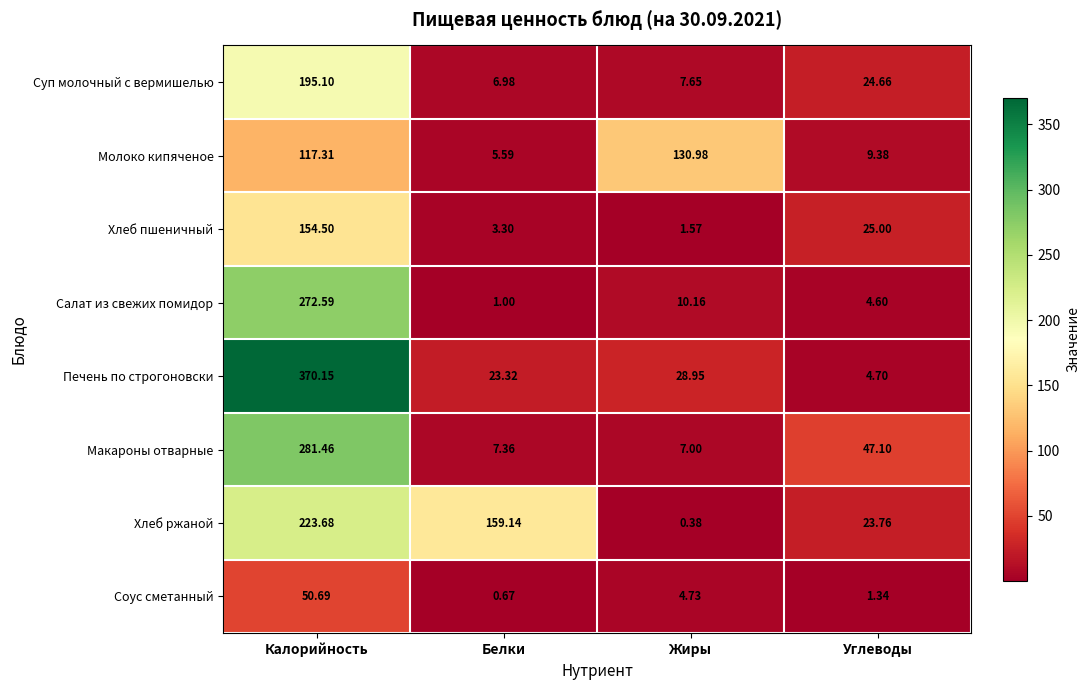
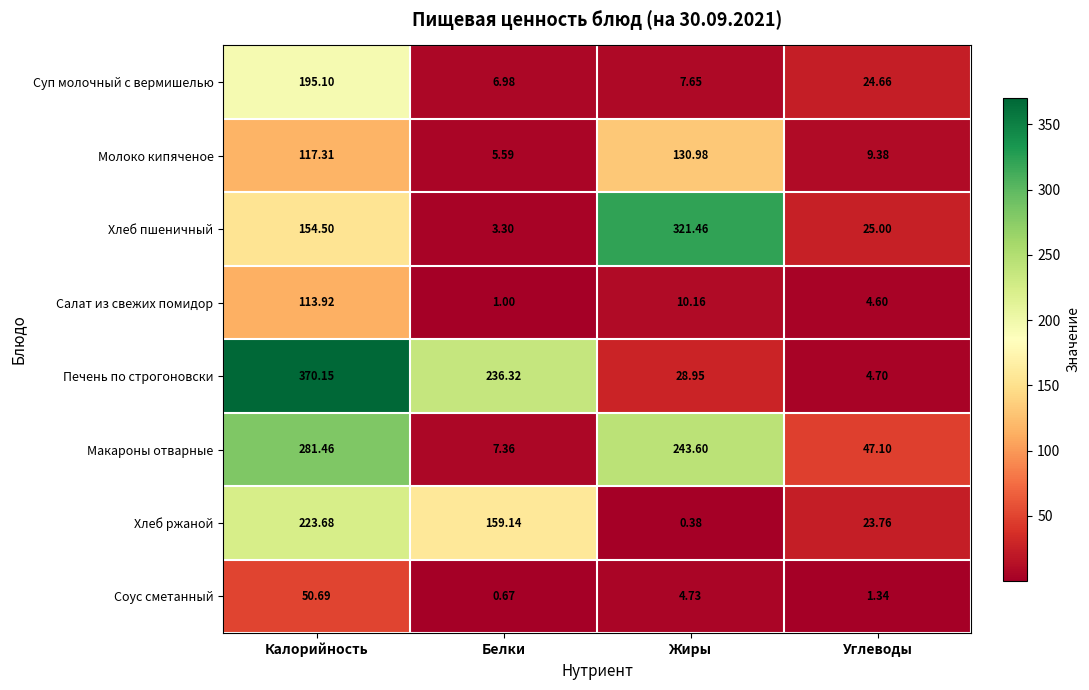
Хлеб пшеничный, Жиры: 1.57 -> 321.46
Салат из свежих помидор, Калорийность: 272.59 -> 113.92
Печень по строгоновски, Белки: 23.32 -> 236.32
Макароны отварные, Жиры: 7.00 -> 243.60
